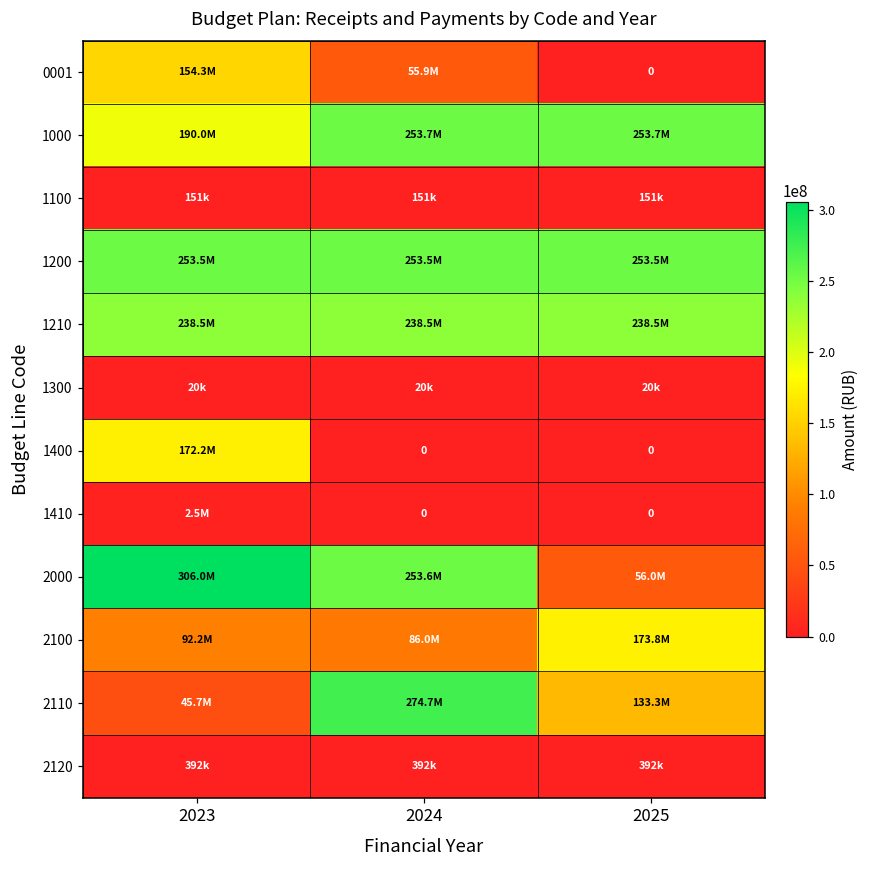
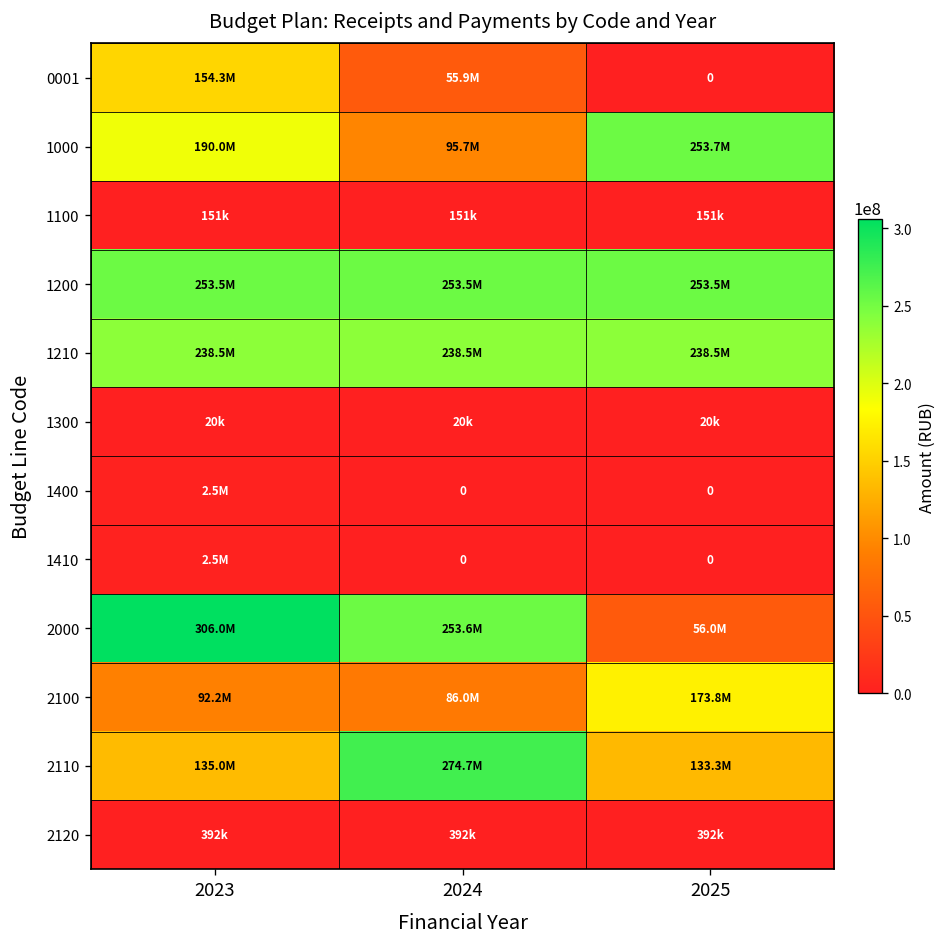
1000, 2024: 253.7M -> 95.7M
1400, 2023: 172.2M -> 2.5M
2110, 2023: 45.7M -> 135.0M
